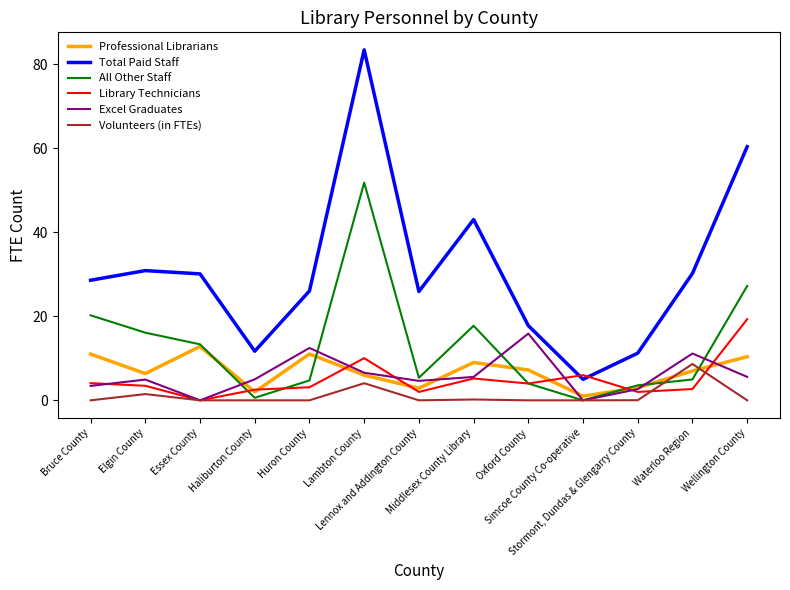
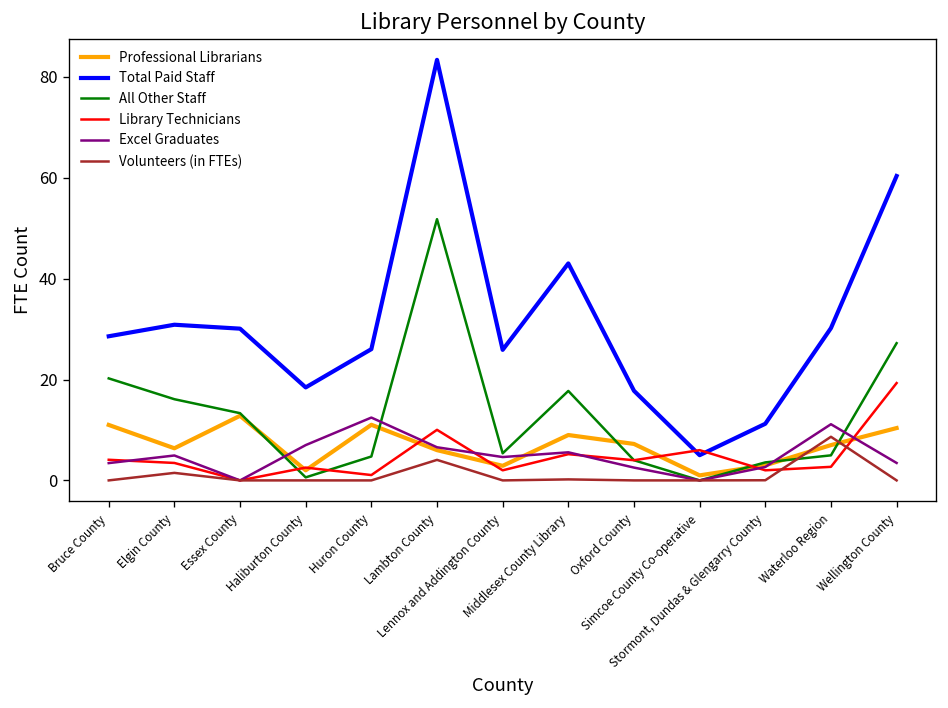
Total Paid Staff, Haliburton County: 12 -> 18
Excel Graduates, Haliburton County: 5 -> 7
Library Technicians, Huron County: 3 -> 1
Excel Graduates, Oxford County: 16 -> 3
Excel Graduates, Wellington County: 6 -> 3
